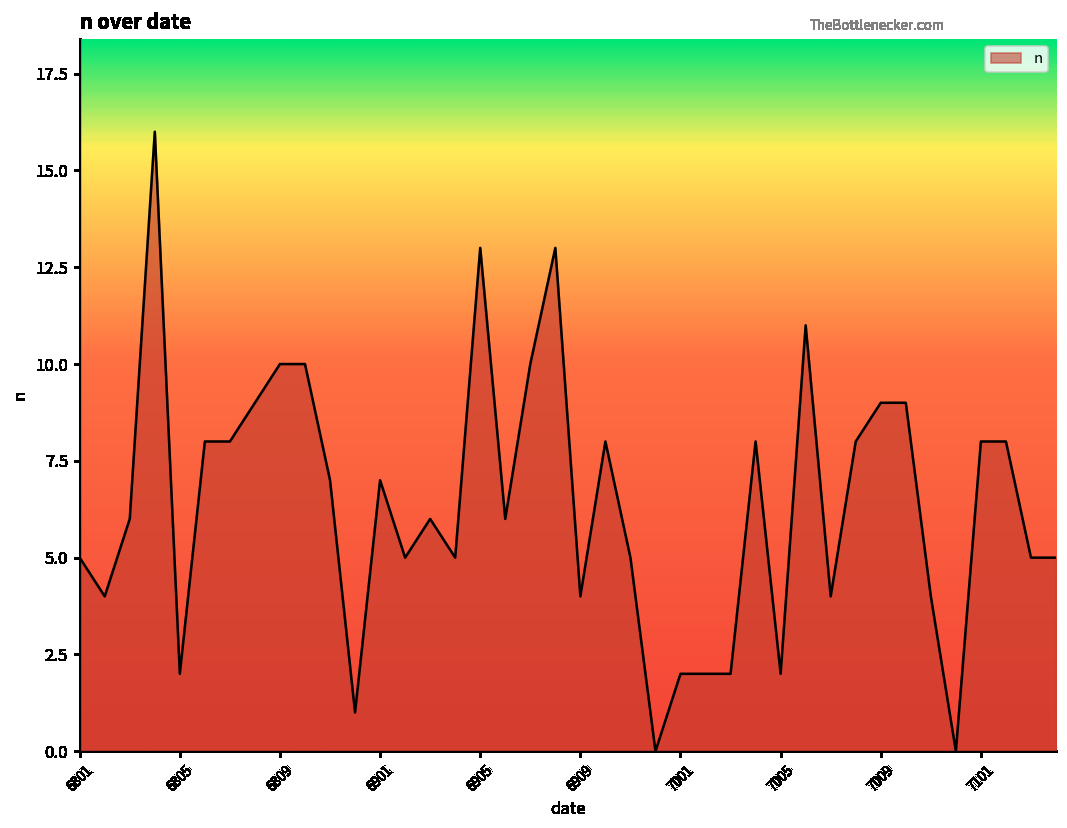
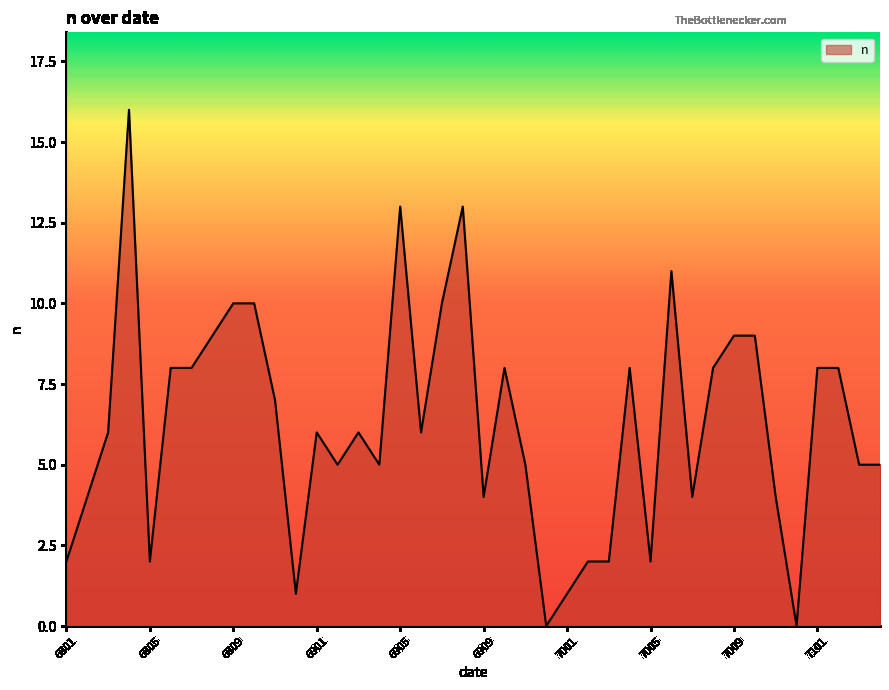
6801: 5 -> 2
6901: 7 -> 6
7001: 2 -> 1
